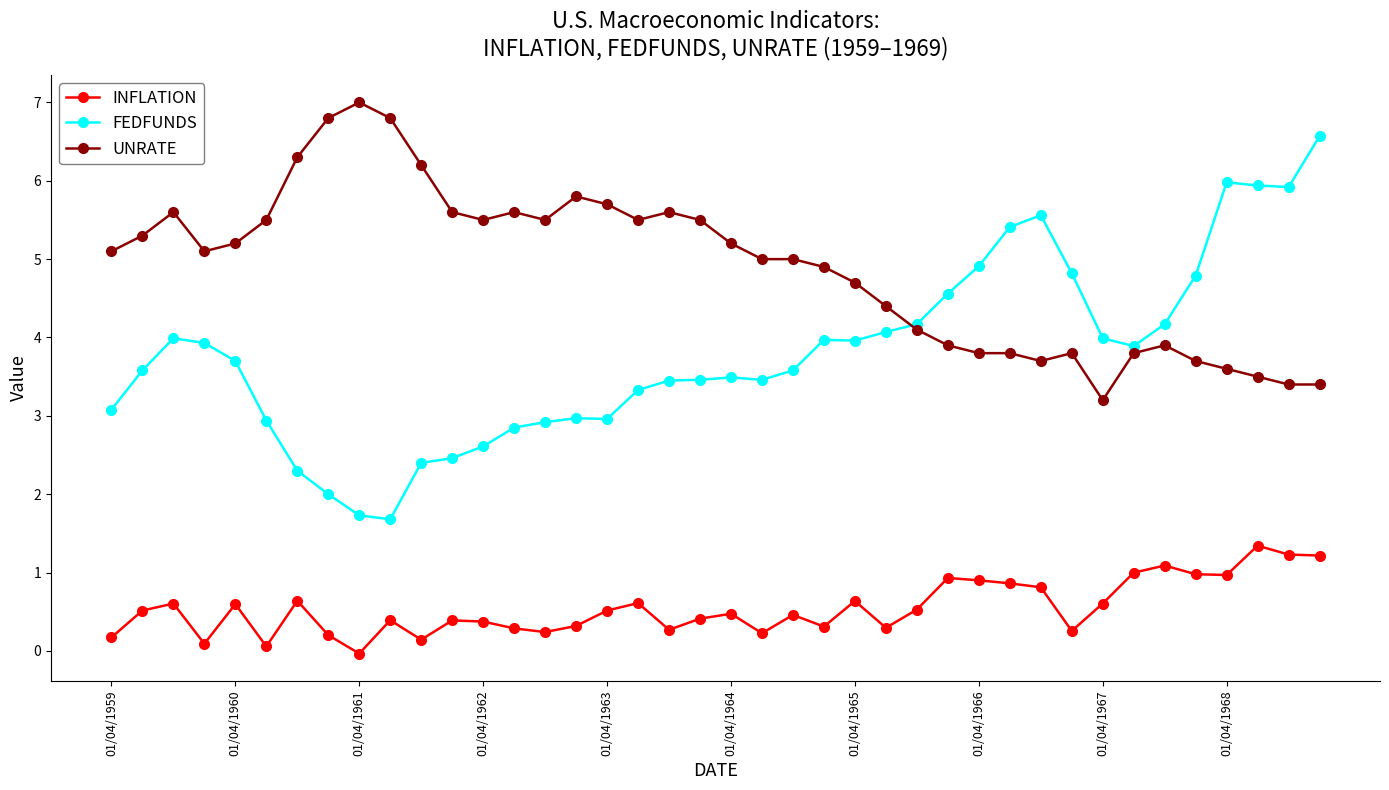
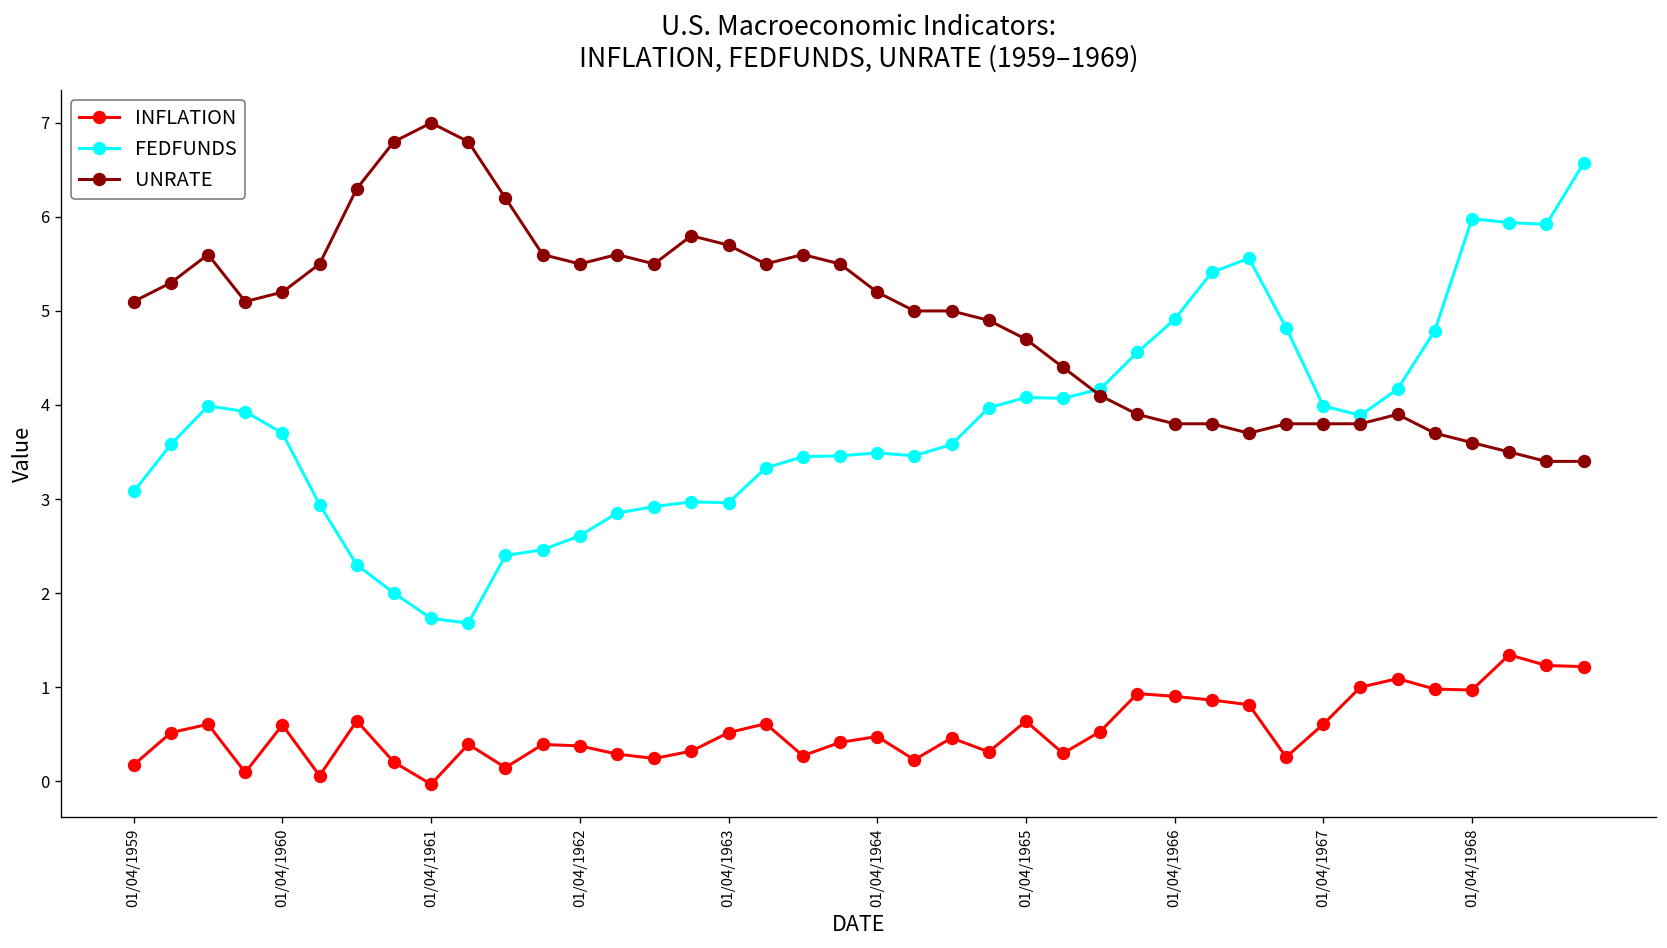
FEDFUNDS, 01/04/1965: 4.0 -> 4.1
UNRATE, 01/04/1967: 3.2 -> 3.8
